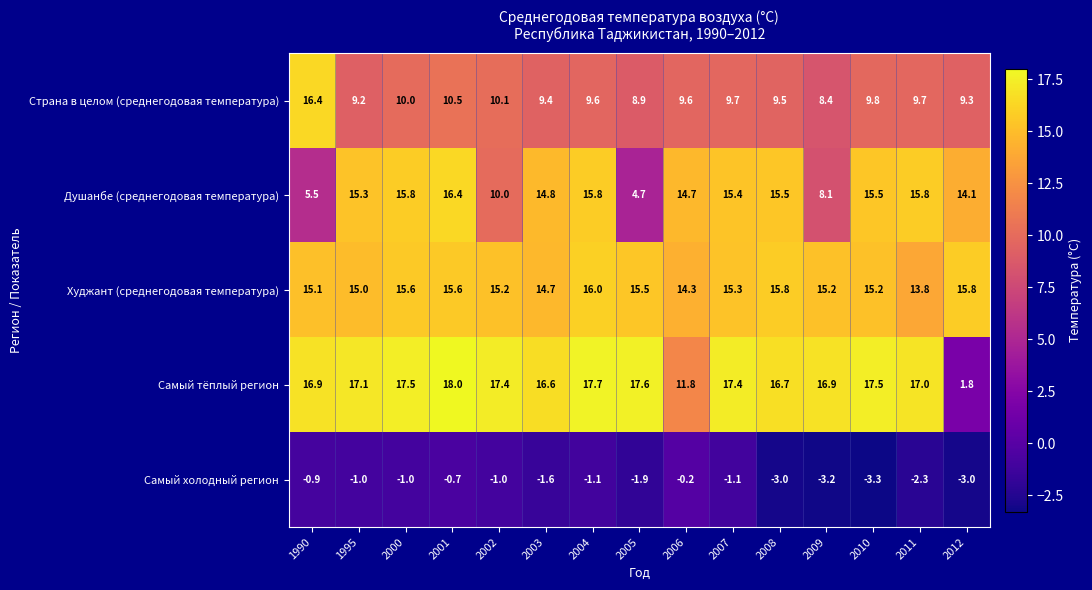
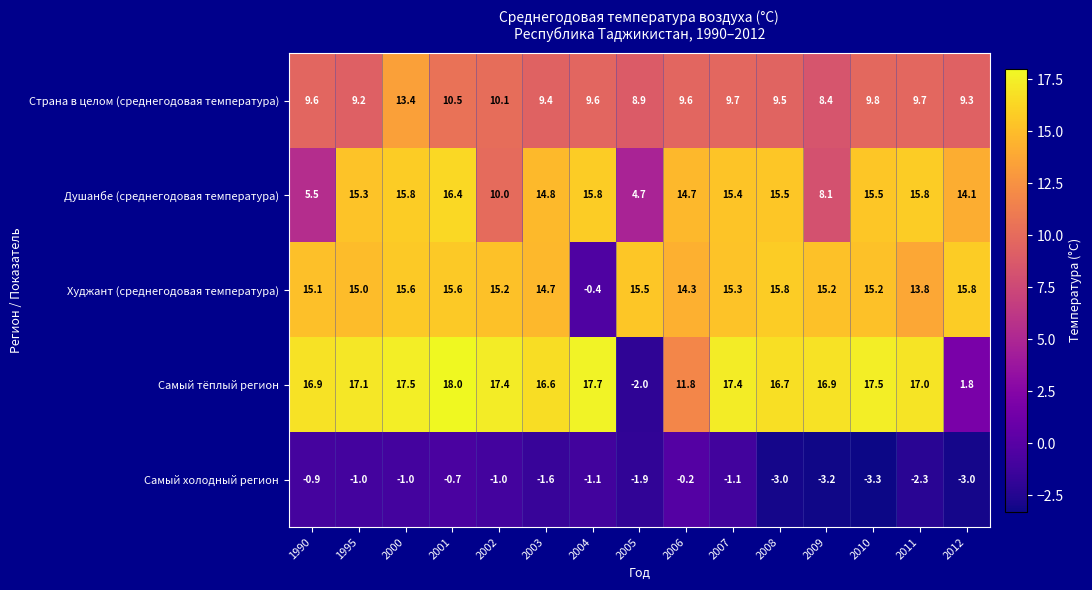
Страна в целом (среднегодовая температура), 1990: 16.4 -> 9.6
Страна в целом (среднегодовая температура), 2000: 10.0 -> 13.4
Худжант (среднегодовая температура), 2004: 16.0 -> -0.4
Самый тёплый регион, 2005: 17.6 -> -2.0
